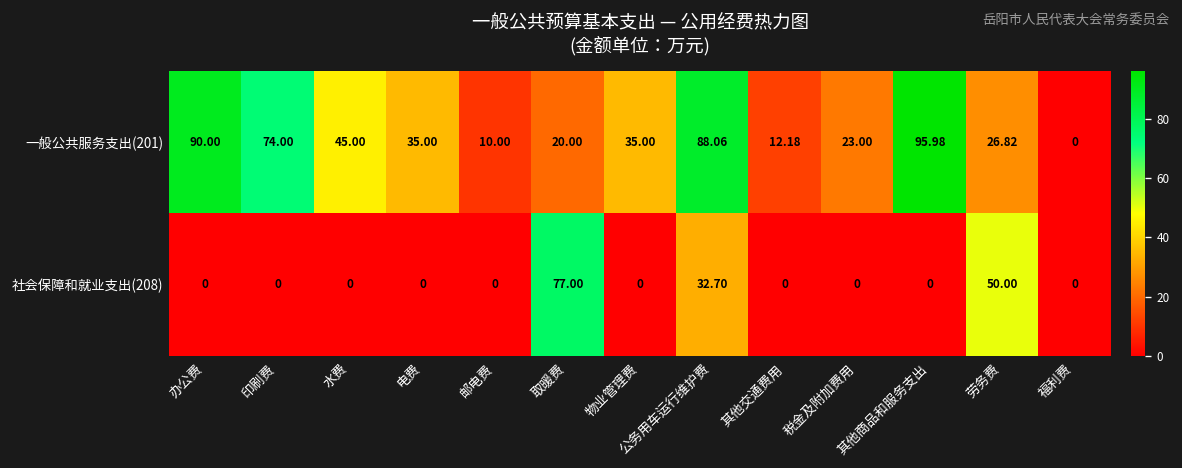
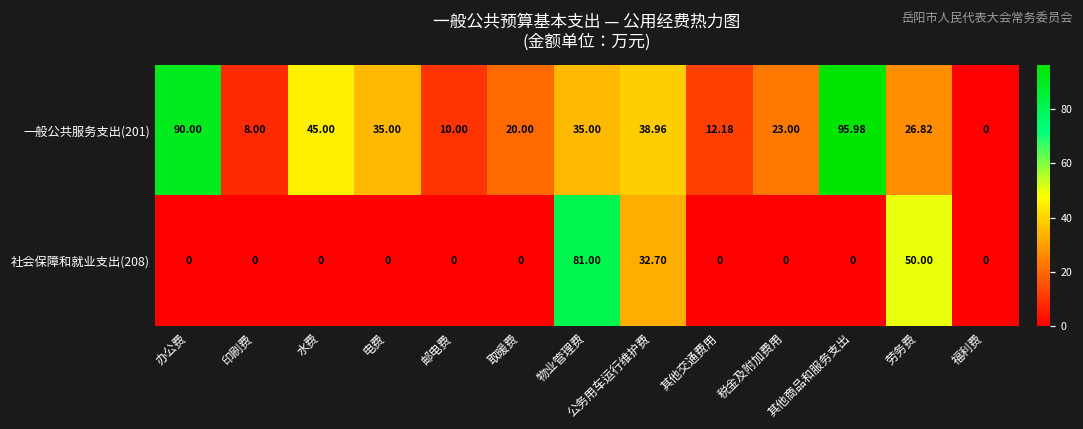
一般公共服务支出(201), 印刷费: 74.00 -> 8.00
一般公共服务支出(201), 公务用车运行维护费: 88.06 -> 38.96
社会保障和就业支出(208), 取暖费: 77.00 -> 0
社会保障和就业支出(208), 物业管理费: 0 -> 81.00
